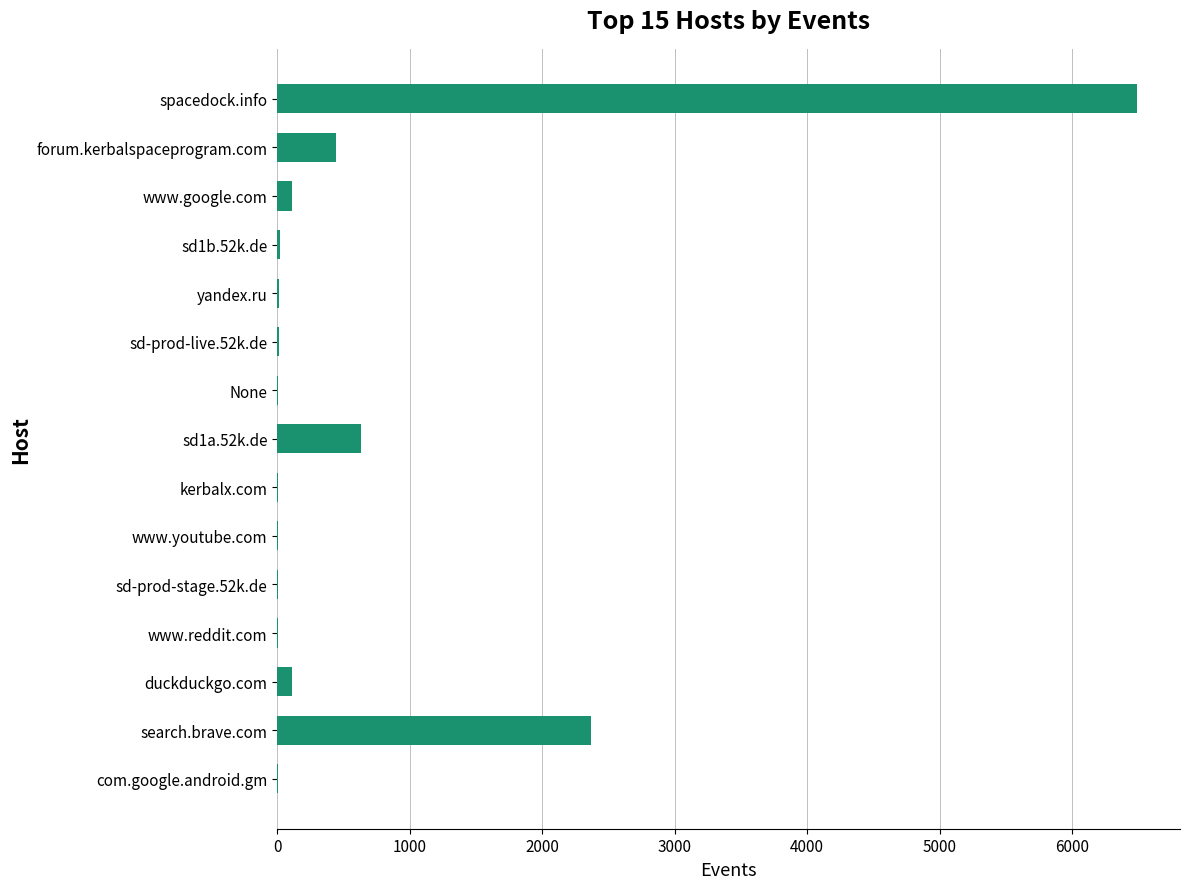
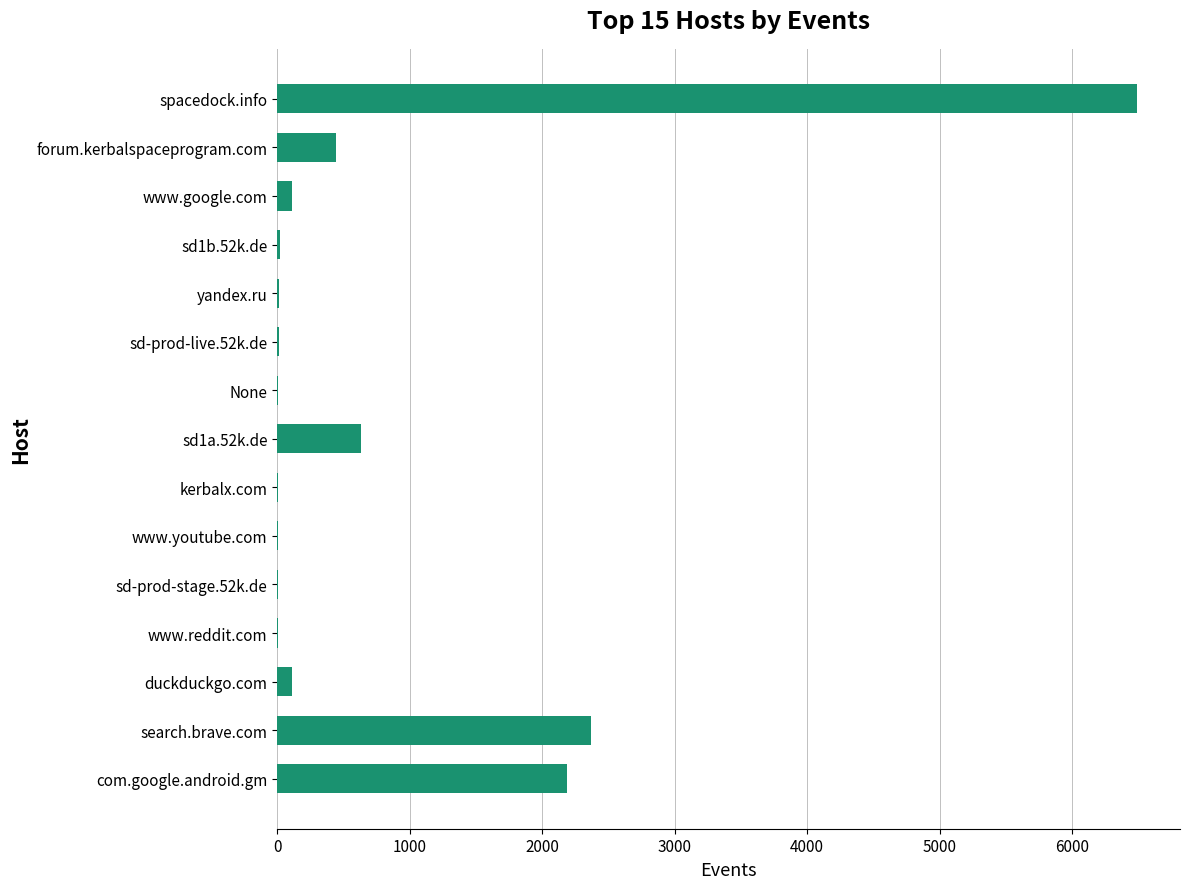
com.google.android.gm: 0 -> 2190
